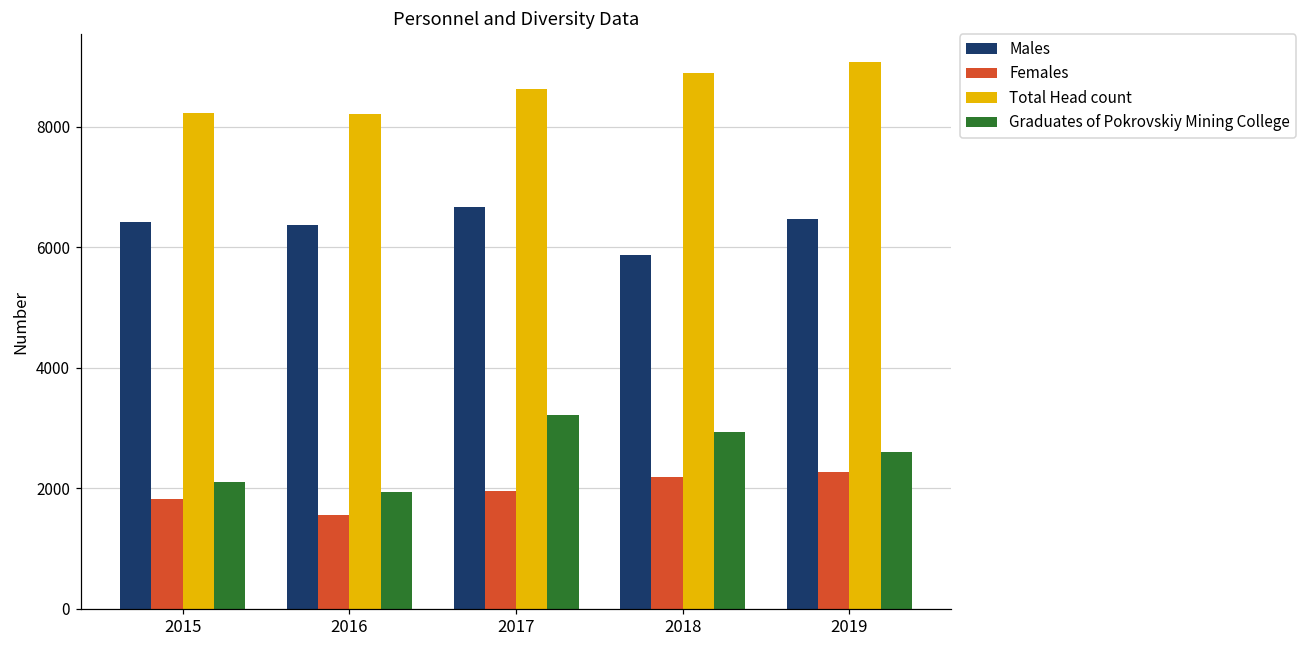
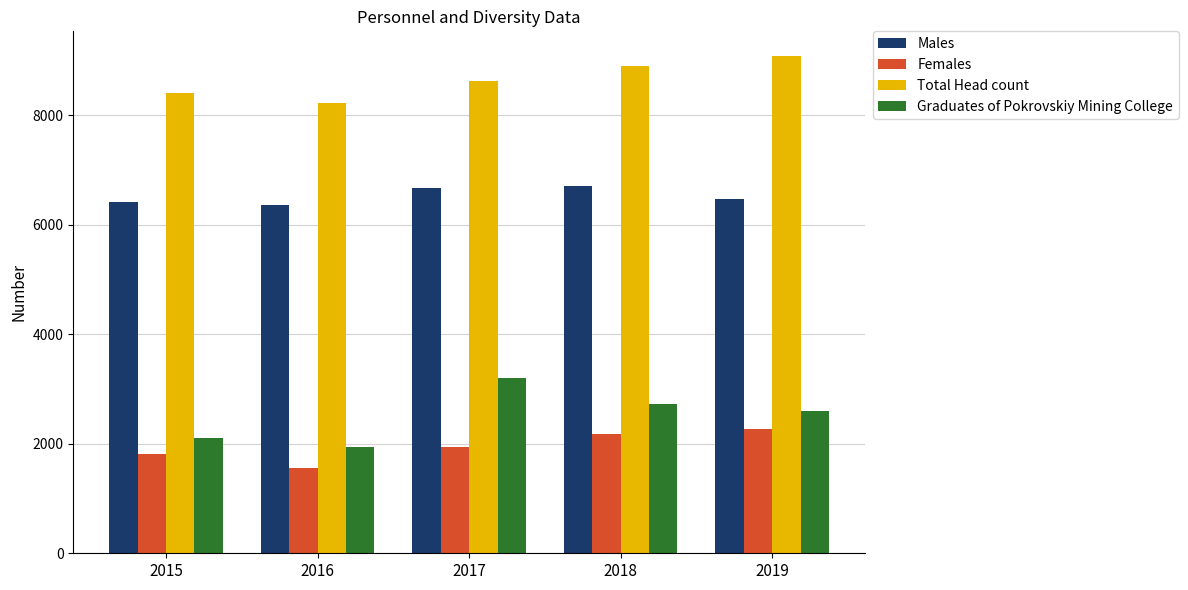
Total Head count, 2015: 8200 -> 8400
Males, 2018: 5900 -> 6700
Graduates of Pokrovskiy Mining College, 2018: 2900 -> 2700
